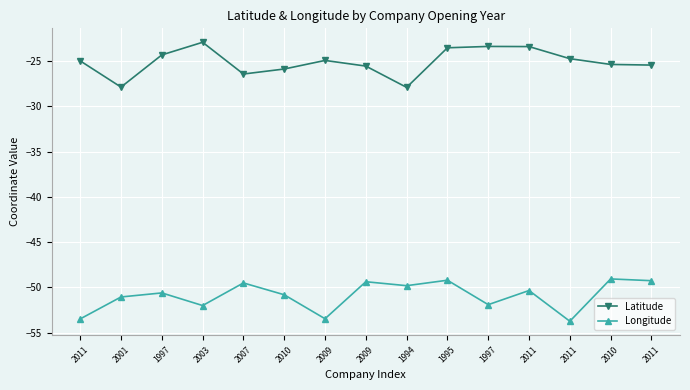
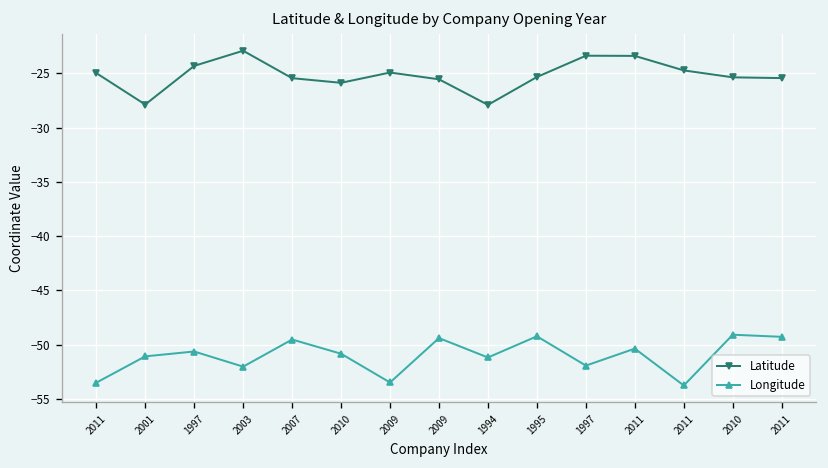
Latitude, 2007: -26 -> -25
Longitude, 1994: -50 -> -51
Latitude, 1995: -24 -> -25
